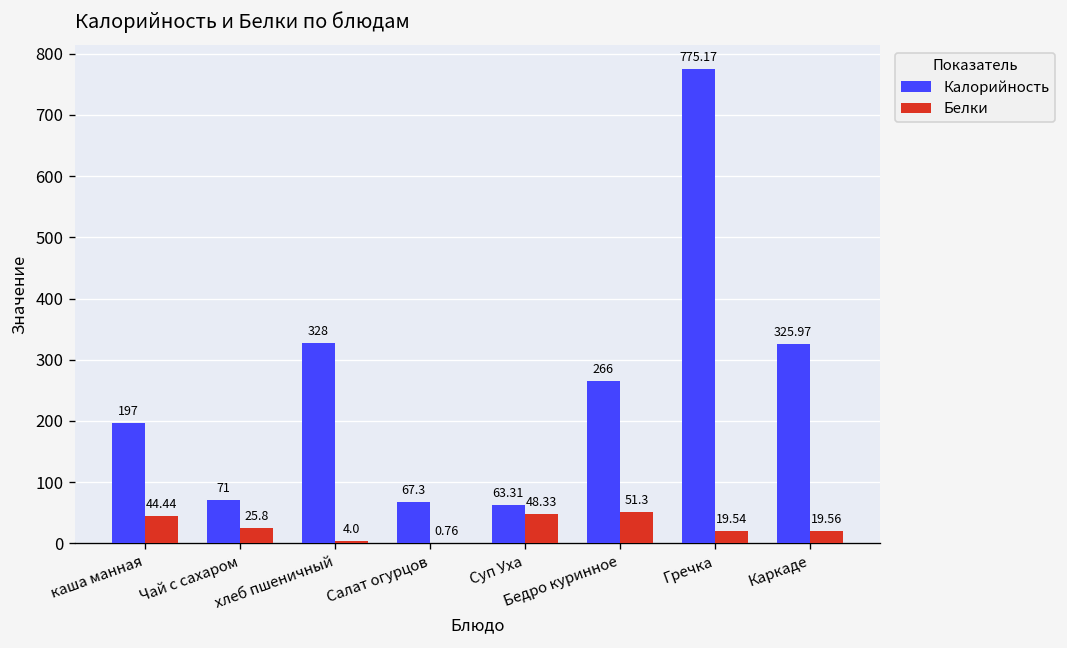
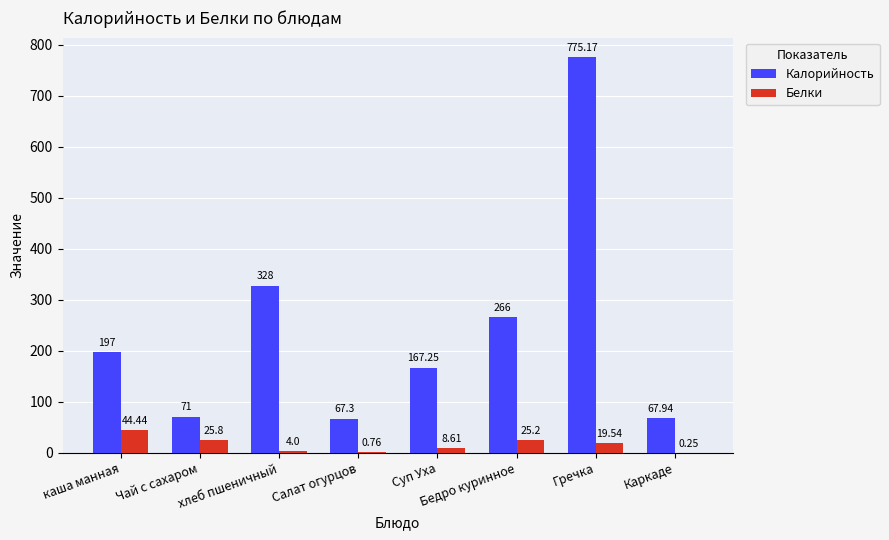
Калорийность, Суп Уха: 63.31 -> 167.25
Белки, Суп Уха: 48.33 -> 8.61
Белки, Бедро куринное: 51.3 -> 25.2
Калорийность, Каркаде: 325.97 -> 67.94
Белки, Каркаде: 19.56 -> 0.25
